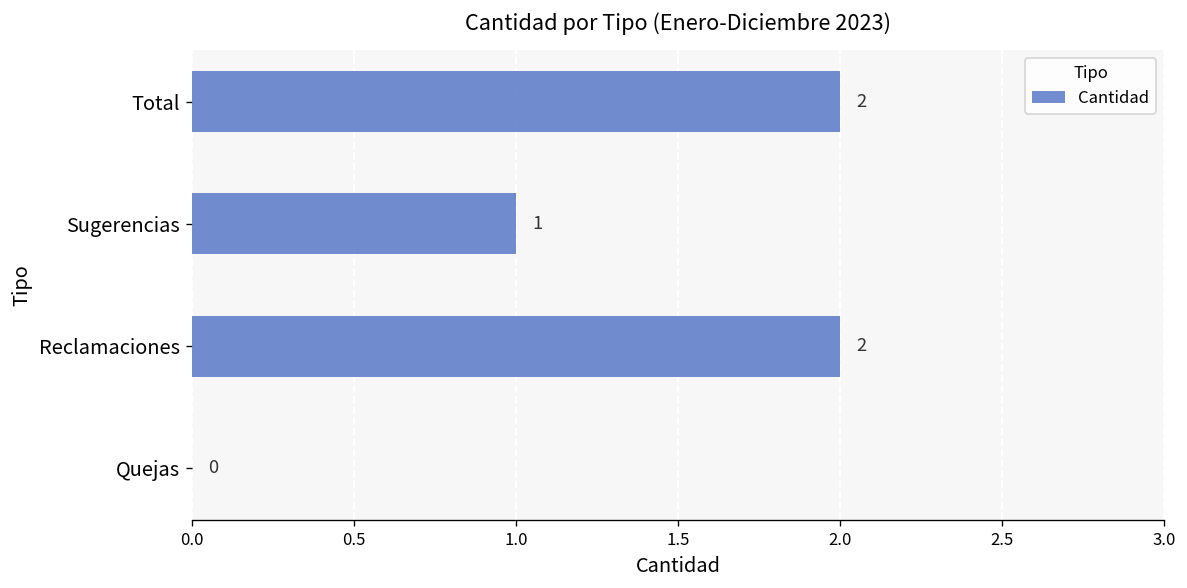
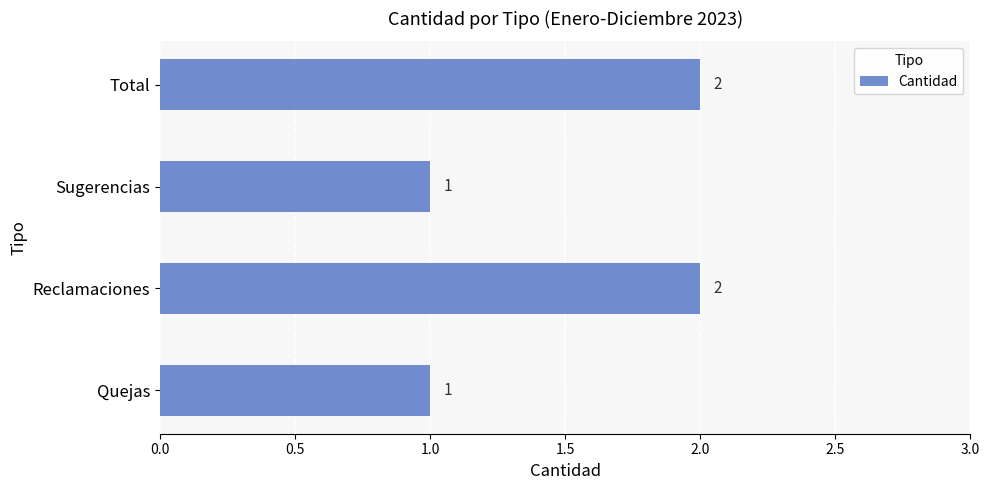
Quejas: 0 -> 1
